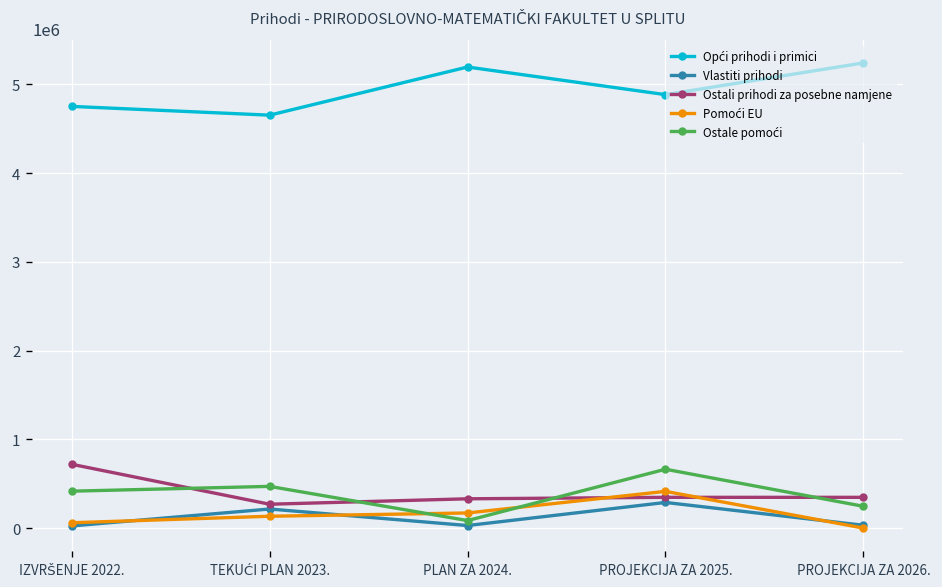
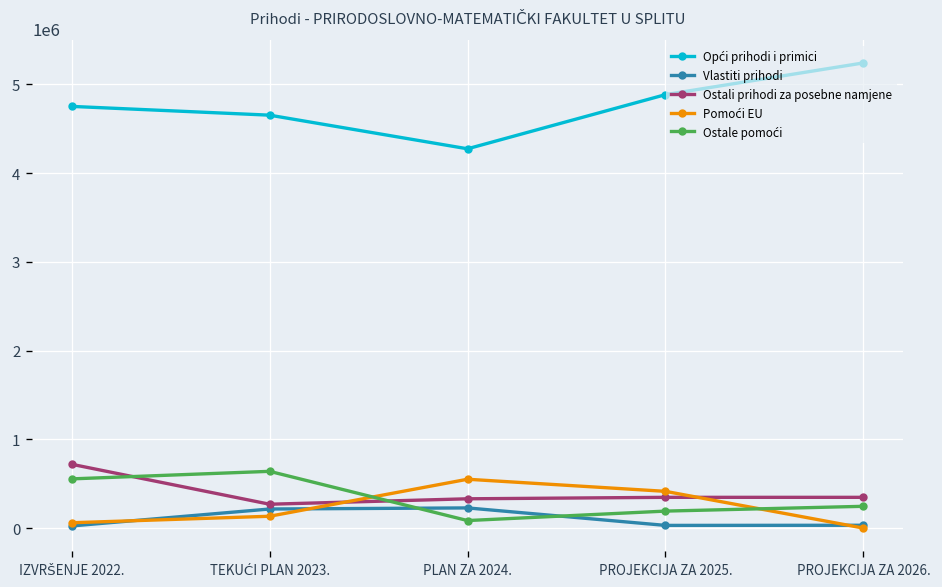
Ostale pomoći, IZVRŠENJE 2022.: 400000 -> 600000
Ostale pomoći, TEKUĆI PLAN 2023.: 500000 -> 600000
Opći prihodi i primici, PLAN ZA 2024.: 5200000 -> 4300000
Vlastiti prihodi, PLAN ZA 2024.: 0 -> 200000
Pomoći EU, PLAN ZA 2024.: 200000 -> 600000
Vlastiti prihodi, PROJEKCIJA ZA 2025.: 300000 -> 0
Ostale pomoći, PROJEKCIJA ZA 2025.: 700000 -> 200000
